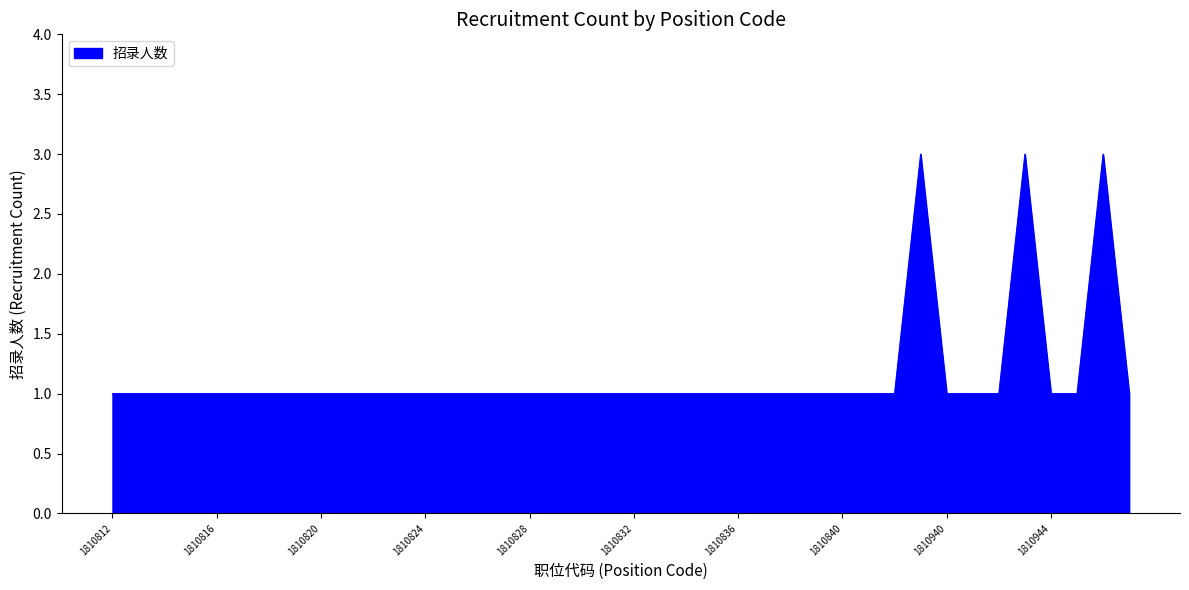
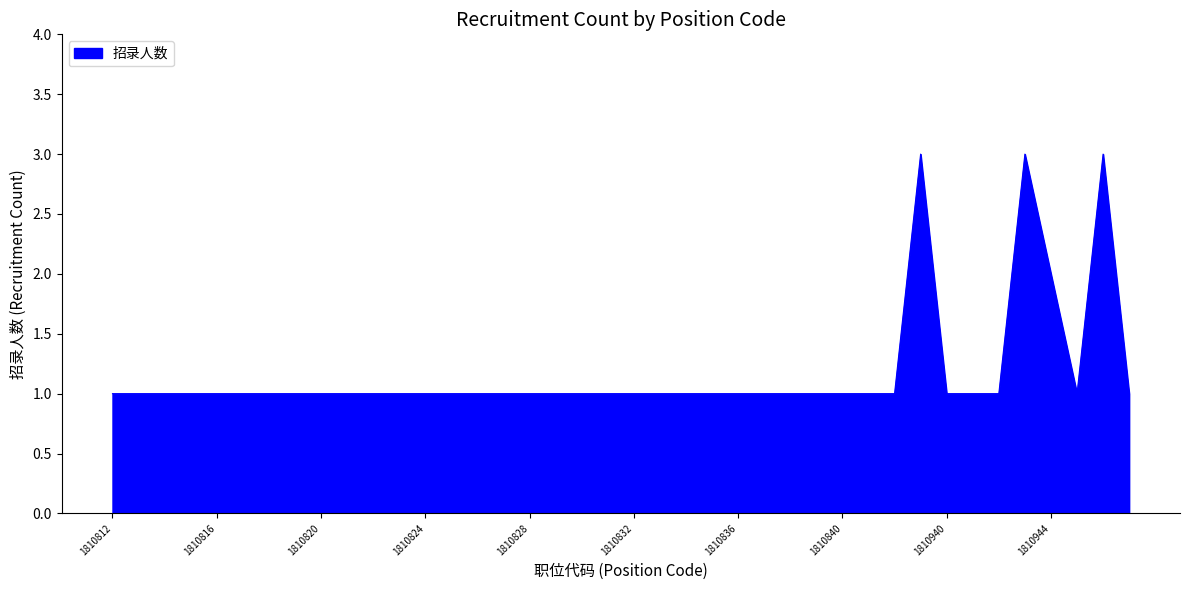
1810944: 1 -> 2
